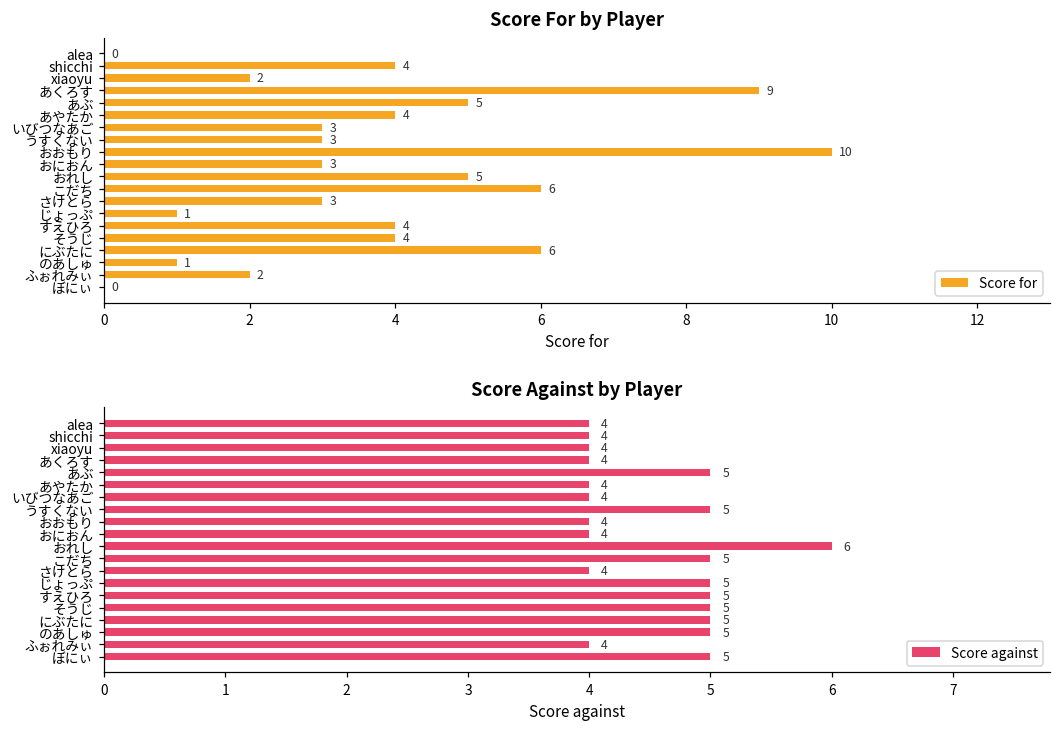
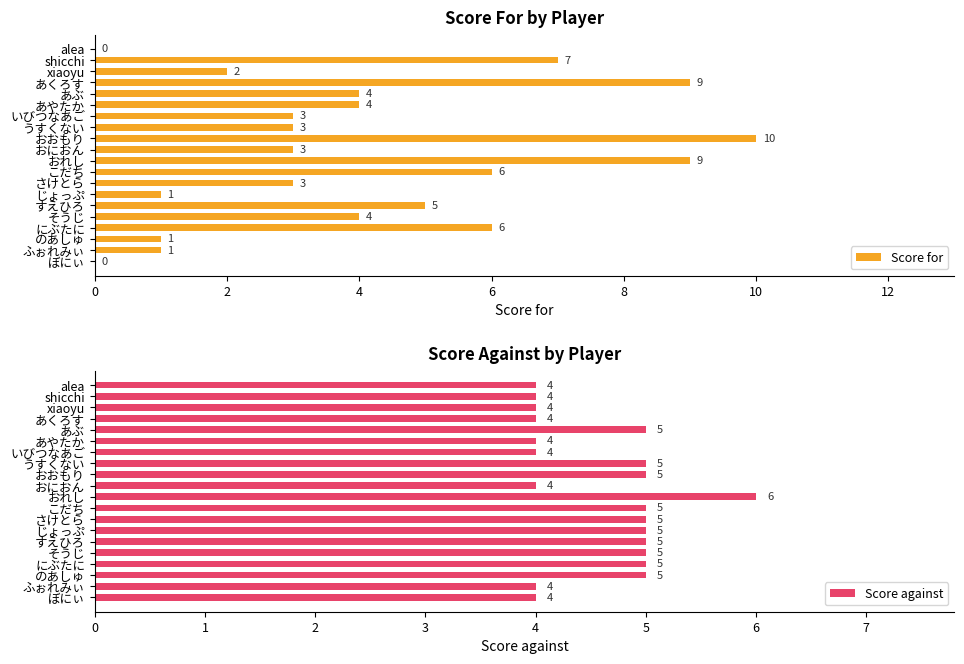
Score For by Player, shicchi: 4 -> 7
Score For by Player, あぶ: 5 -> 4
Score For by Player, おれし: 5 -> 9
Score For by Player, すえひろ: 4 -> 5
Score For by Player, ふぉれみぃ: 2 -> 1
Score Against by Player, おおもり: 4 -> 5
Score Against by Player, さけとら: 4 -> 5
Score Against by Player, ぼにぃ: 5 -> 4
